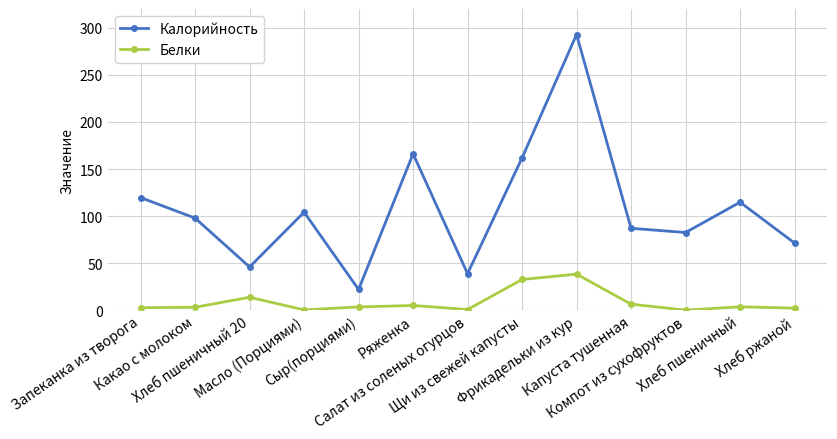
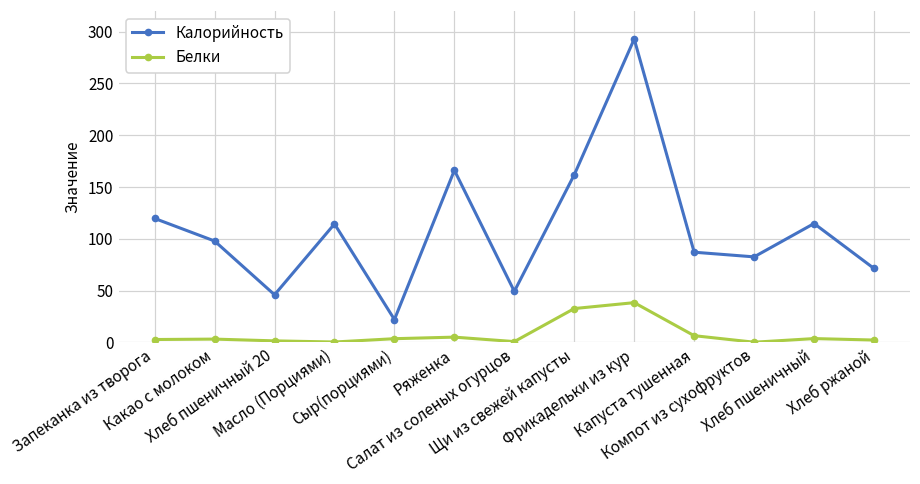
Белки, Хлеб пшеничный 20: 10 -> 0
Калорийность, Масло (Порциями): 100 -> 110
Калорийность, Салат из соленых огурцов: 40 -> 50
